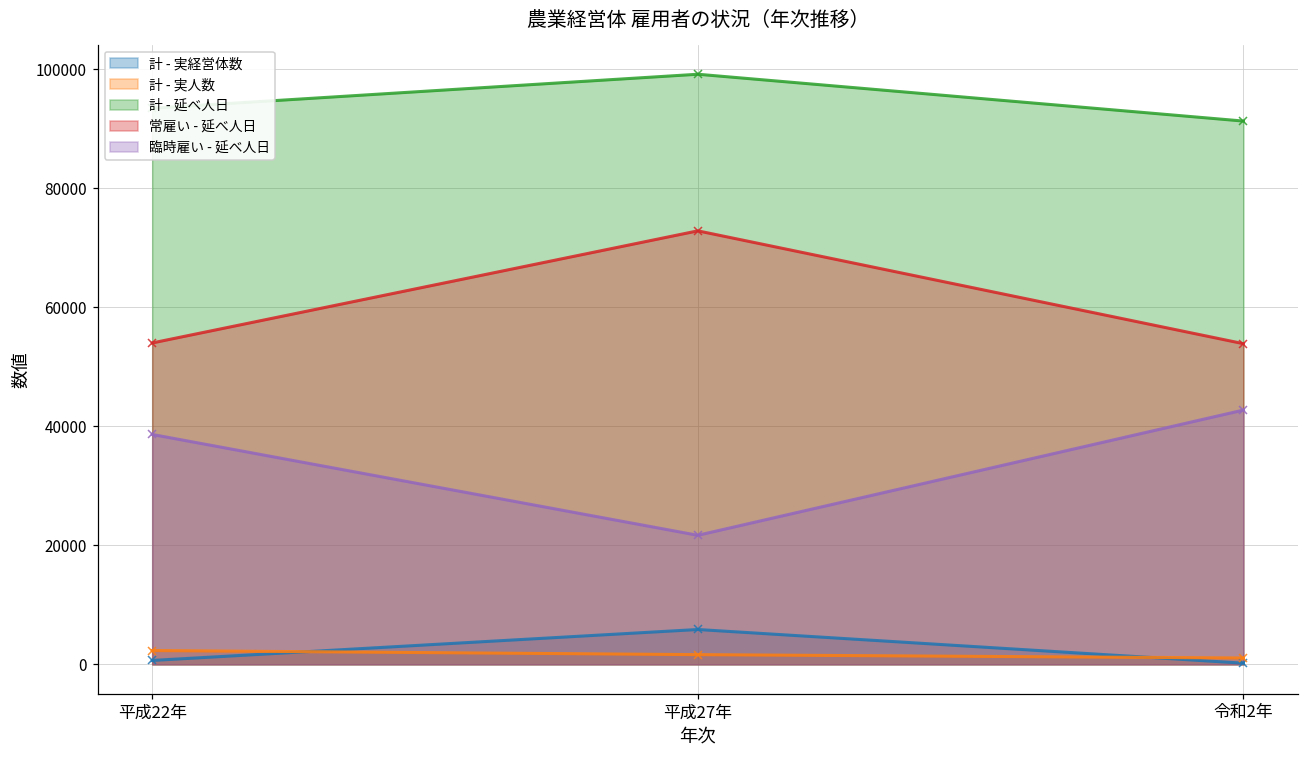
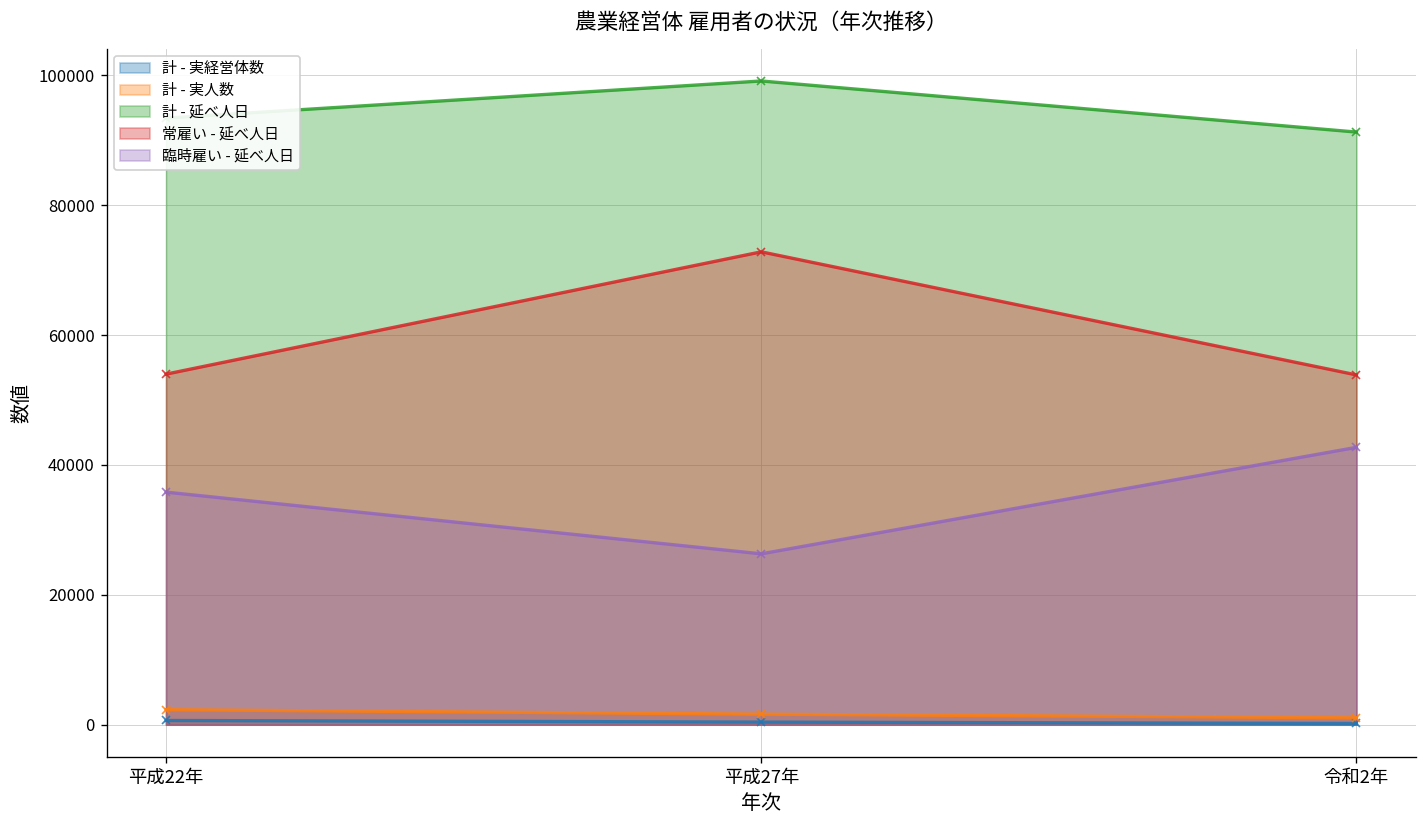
臨時雇い - 延べ人日, 平成22年: 39000 -> 36000
計 - 実経営体数, 平成27年: 6000 -> 0
臨時雇い - 延べ人日, 平成27年: 22000 -> 26000
